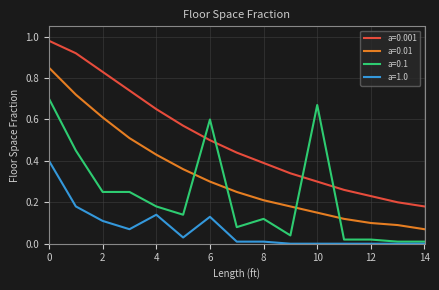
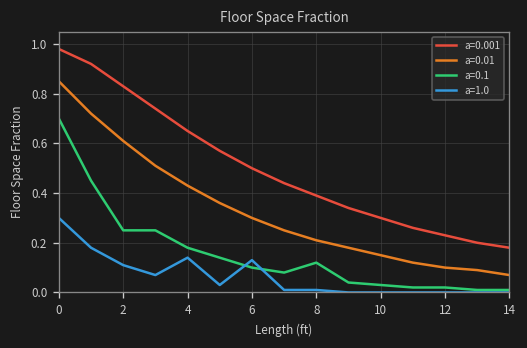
a=1.0, 0: 0.4 -> 0.3
a=0.1, 6: 0.6 -> 0.1
a=0.1, 10: 0.67 -> 0.03
